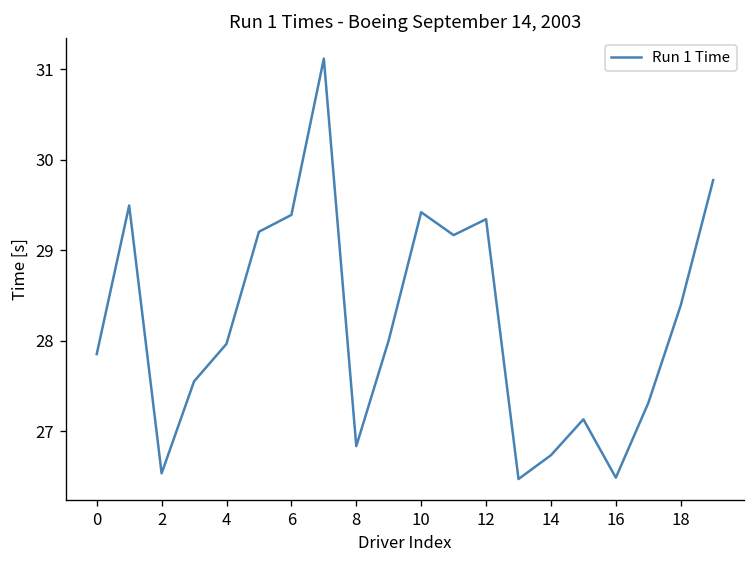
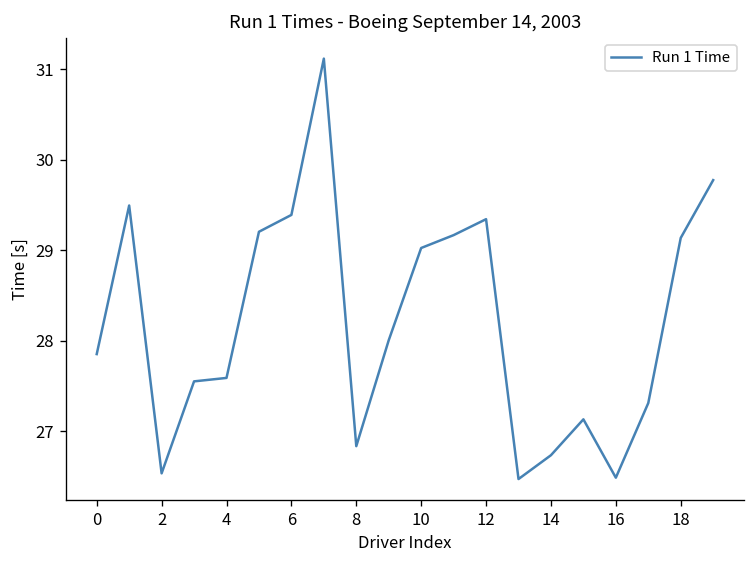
4: 28.0 -> 27.6
10: 29.4 -> 29.0
18: 28.4 -> 29.1
